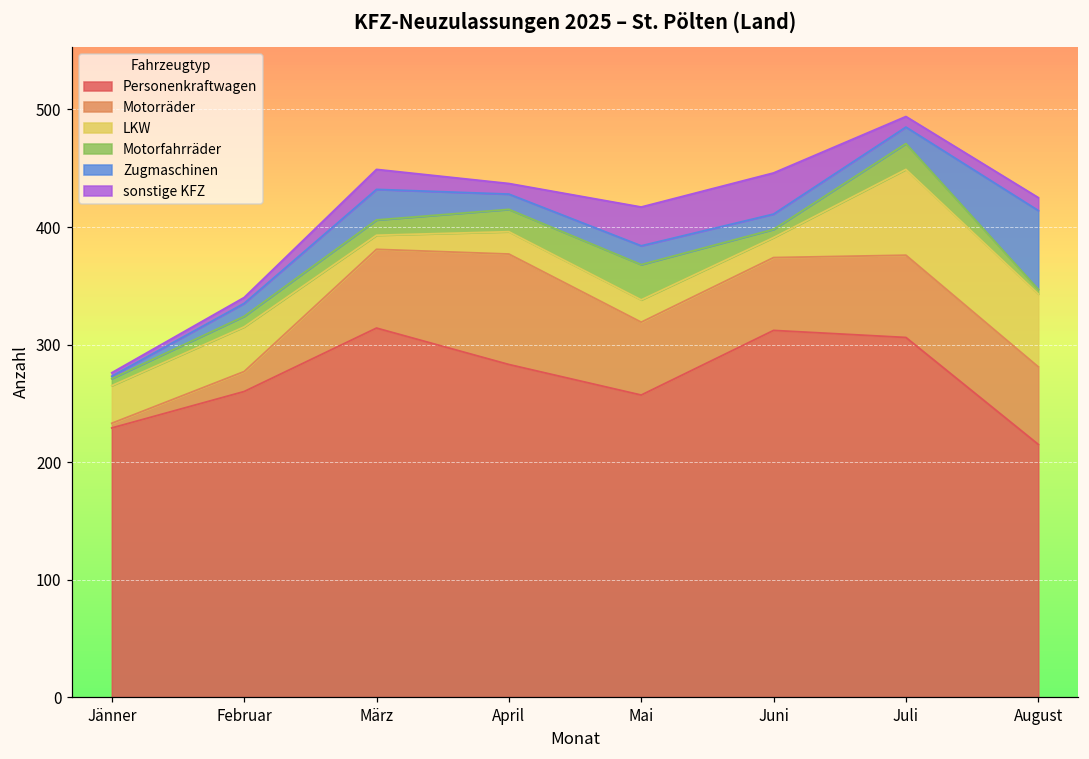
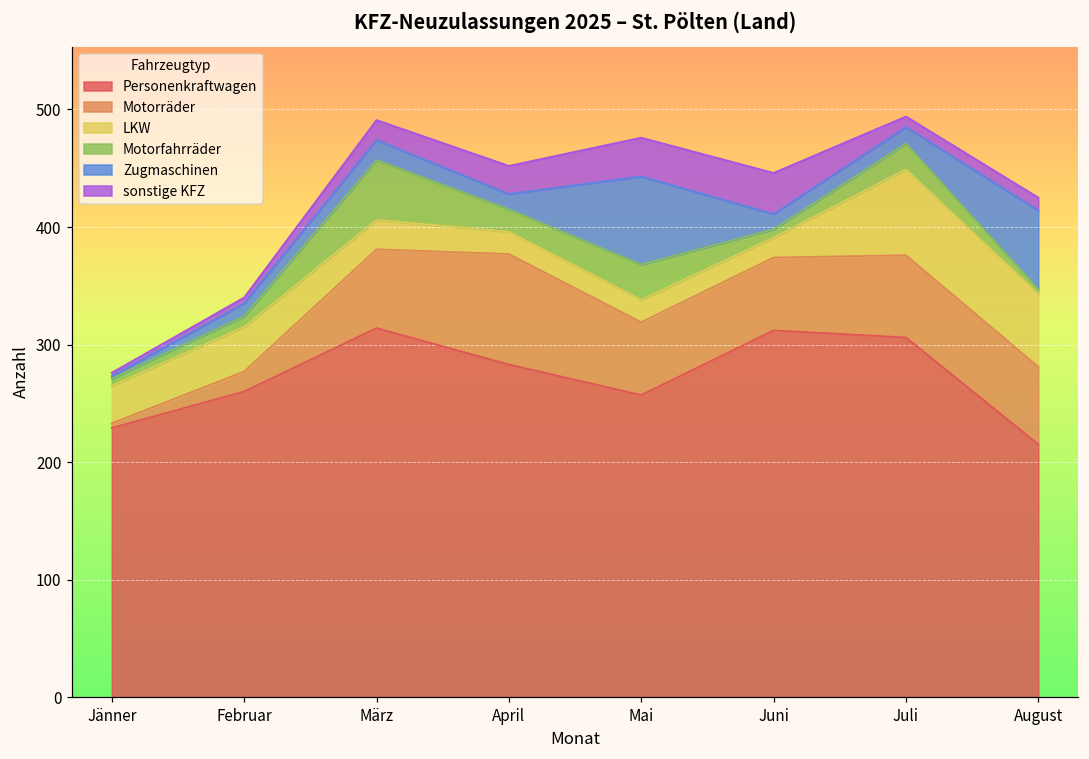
LKW, März: 12 -> 25
Motorfahrräder, März: 13 -> 51
Zugmaschinen, März: 26 -> 17
sonstige KFZ, April: 9 -> 24
Zugmaschinen, Mai: 16 -> 75
